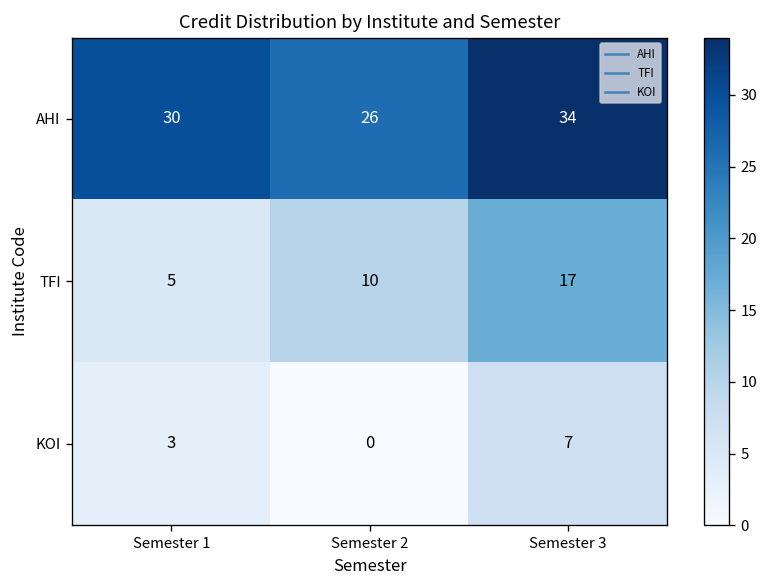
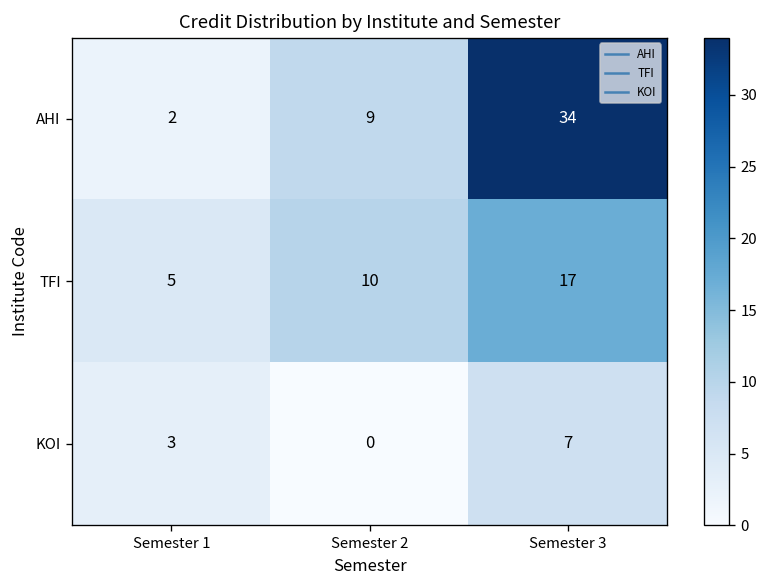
AHI, Semester 1: 30 -> 2
AHI, Semester 2: 26 -> 9
